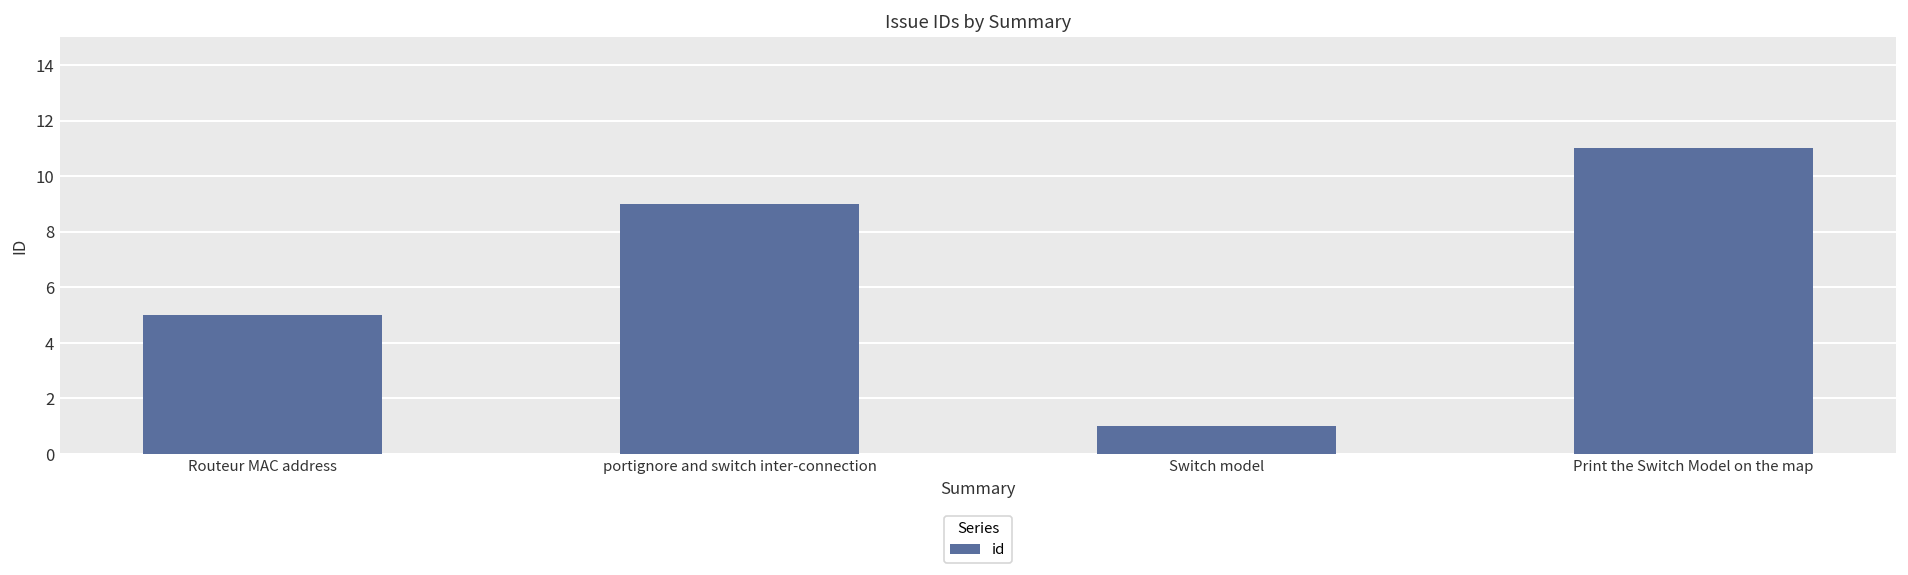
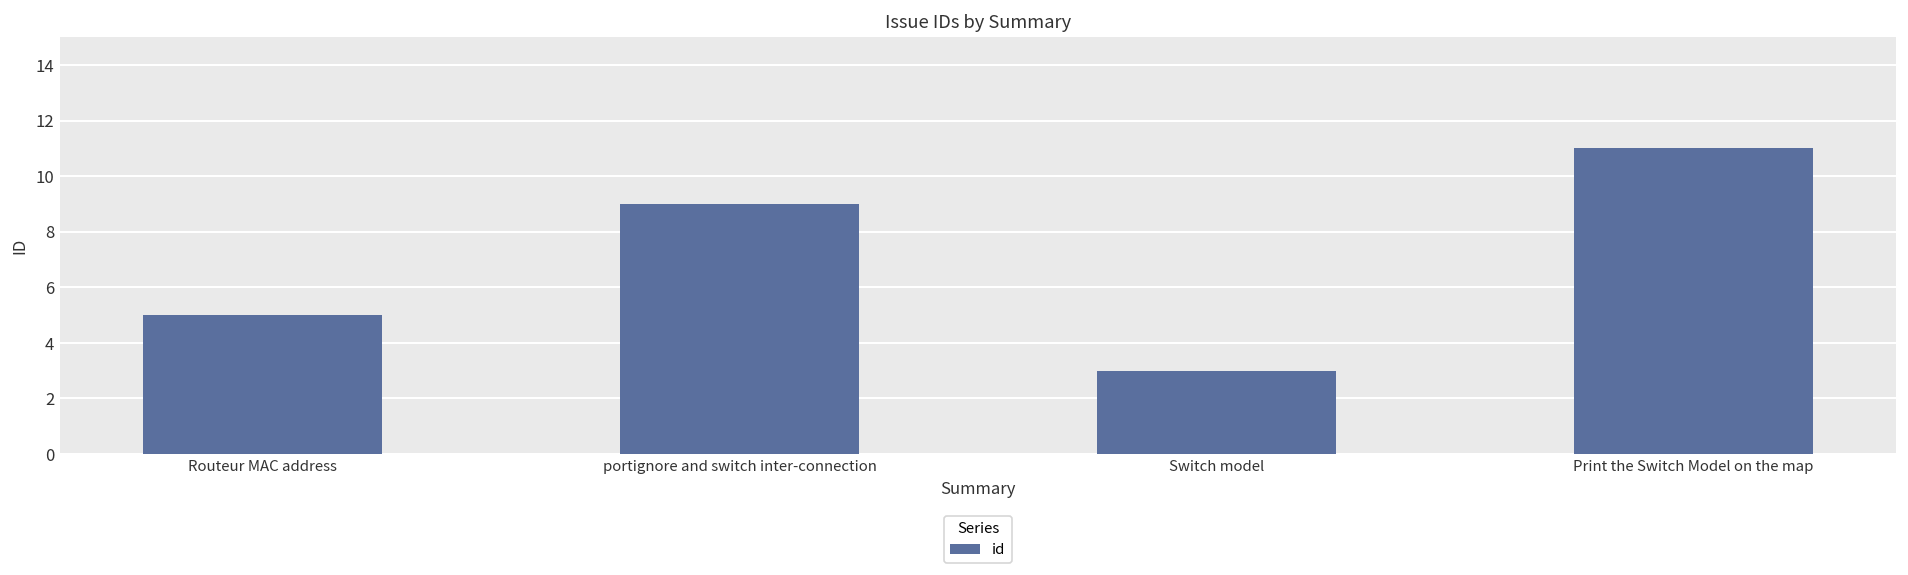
Switch model: 1 -> 3
